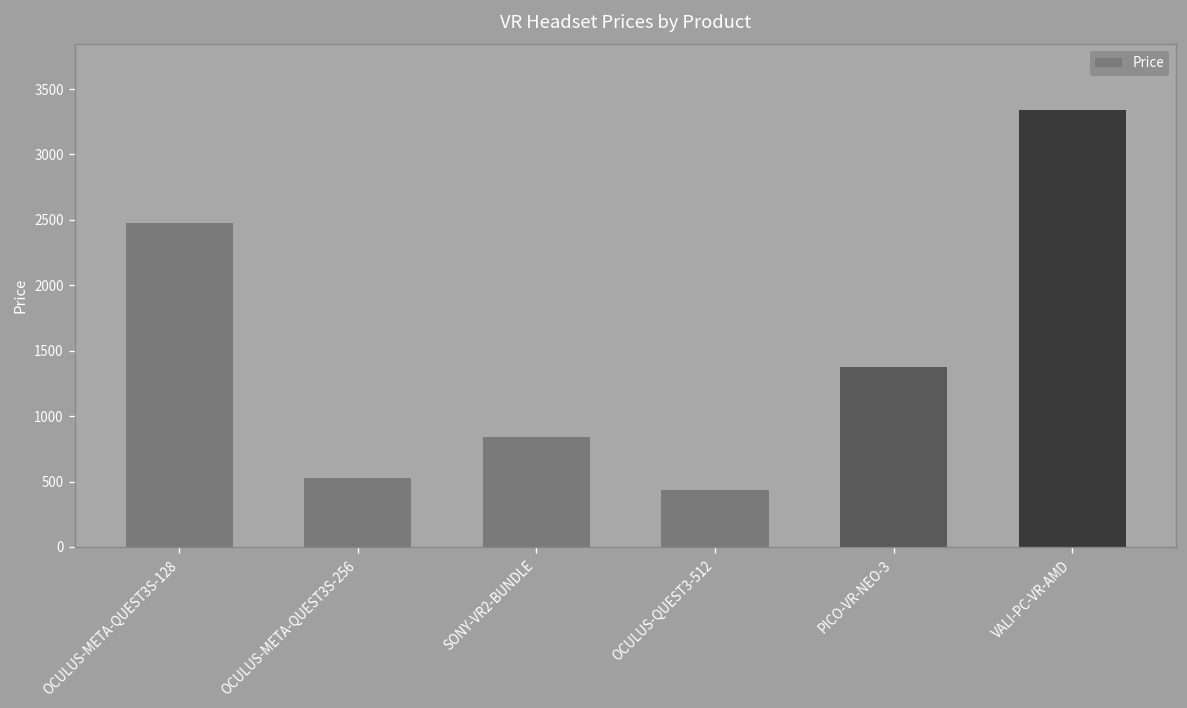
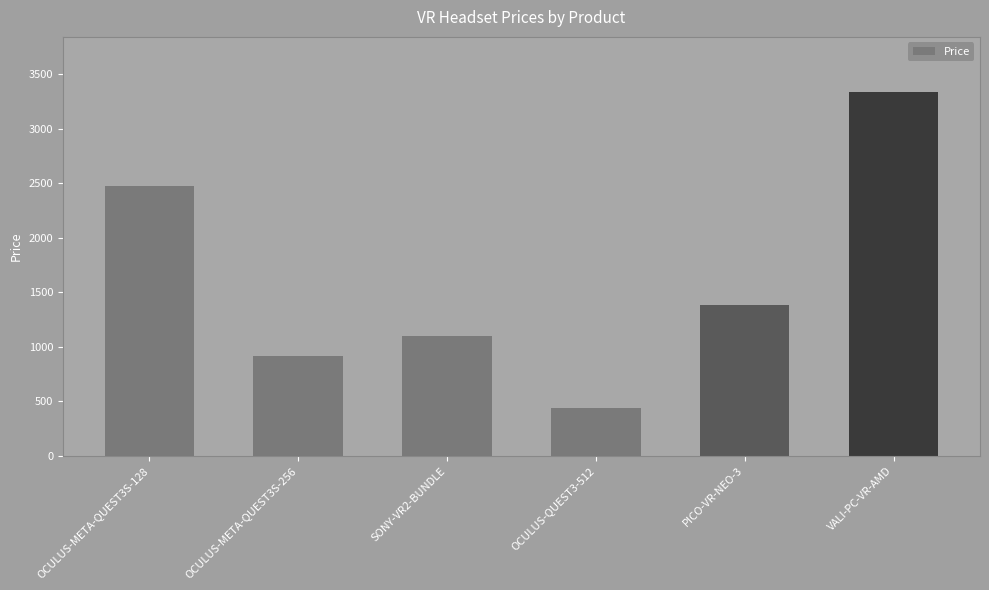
OCULUS-META-QUEST3S-256: 520 -> 910
SONY-VR2-BUNDLE: 840 -> 1100
